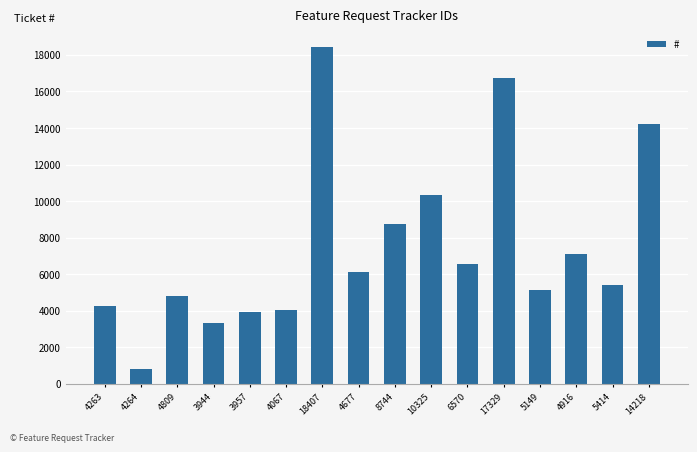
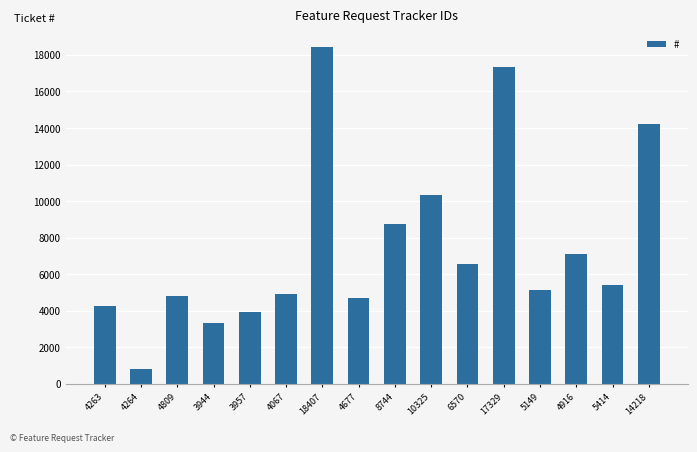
4067: 4100 -> 4900
4677: 6100 -> 4700
17329: 16700 -> 17300
